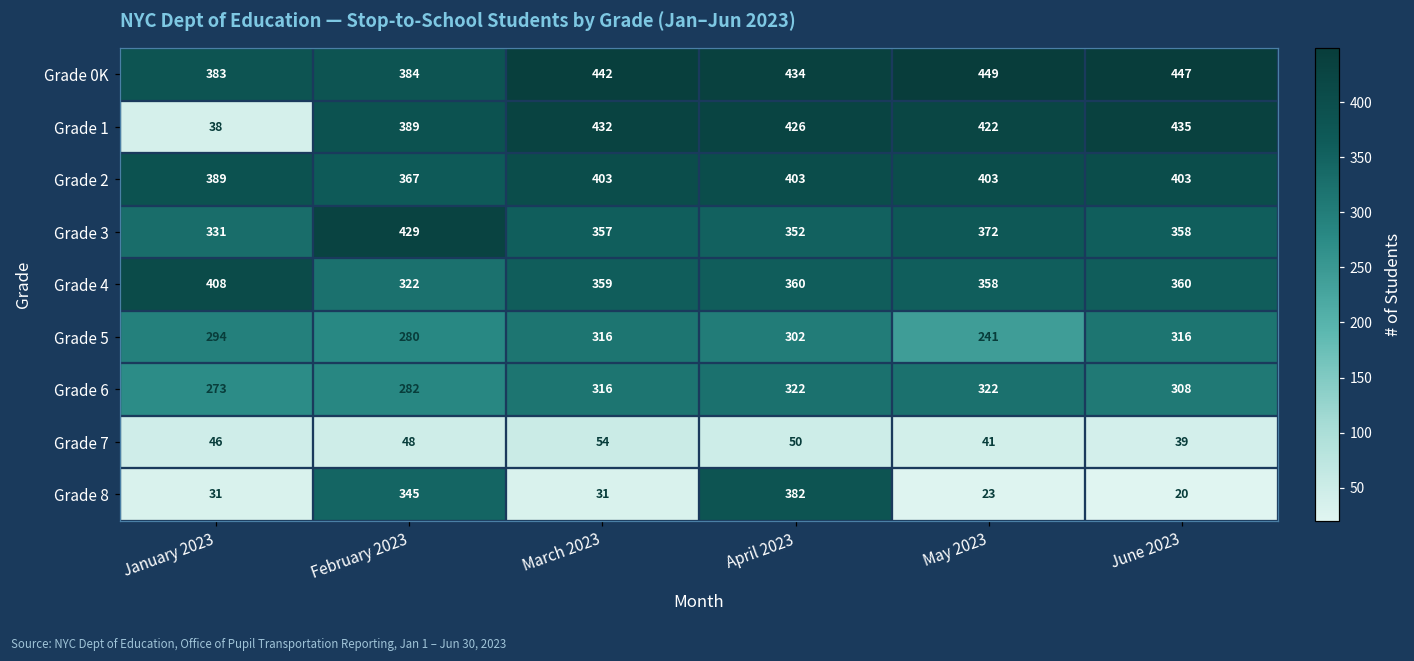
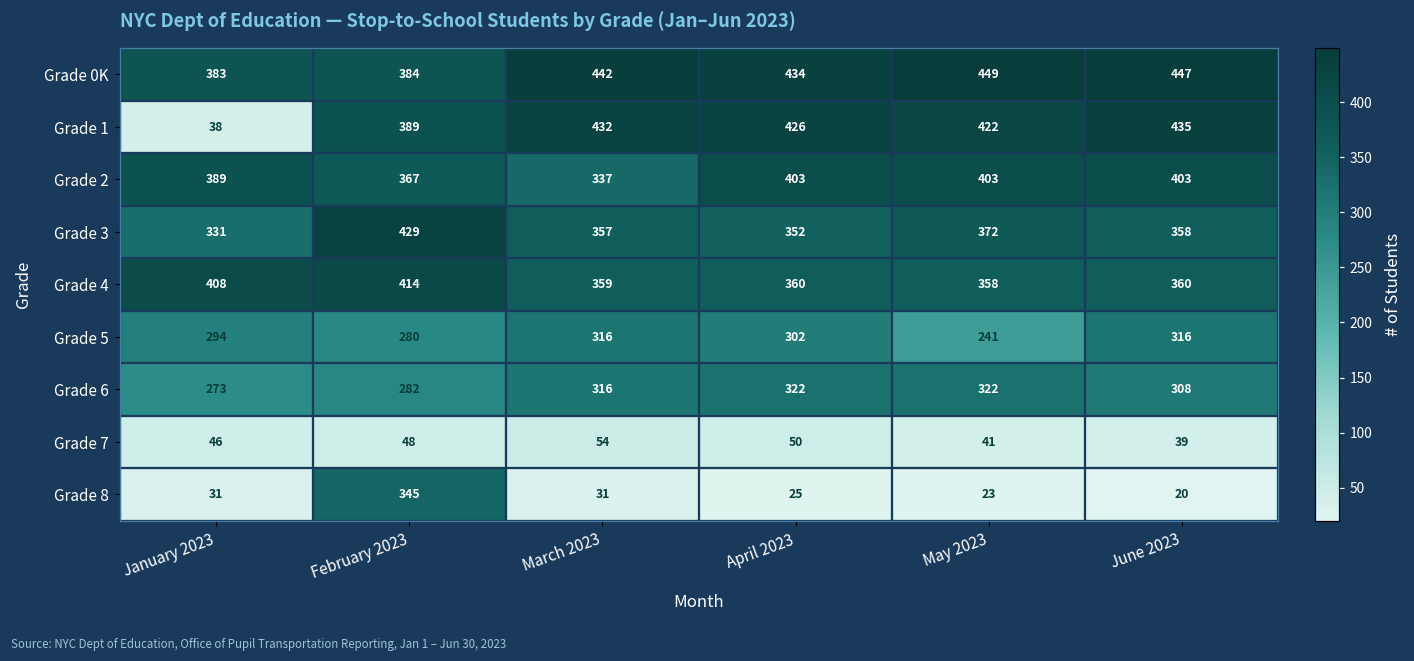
Grade 2, March 2023: 403 -> 337
Grade 4, February 2023: 322 -> 414
Grade 8, April 2023: 382 -> 25
